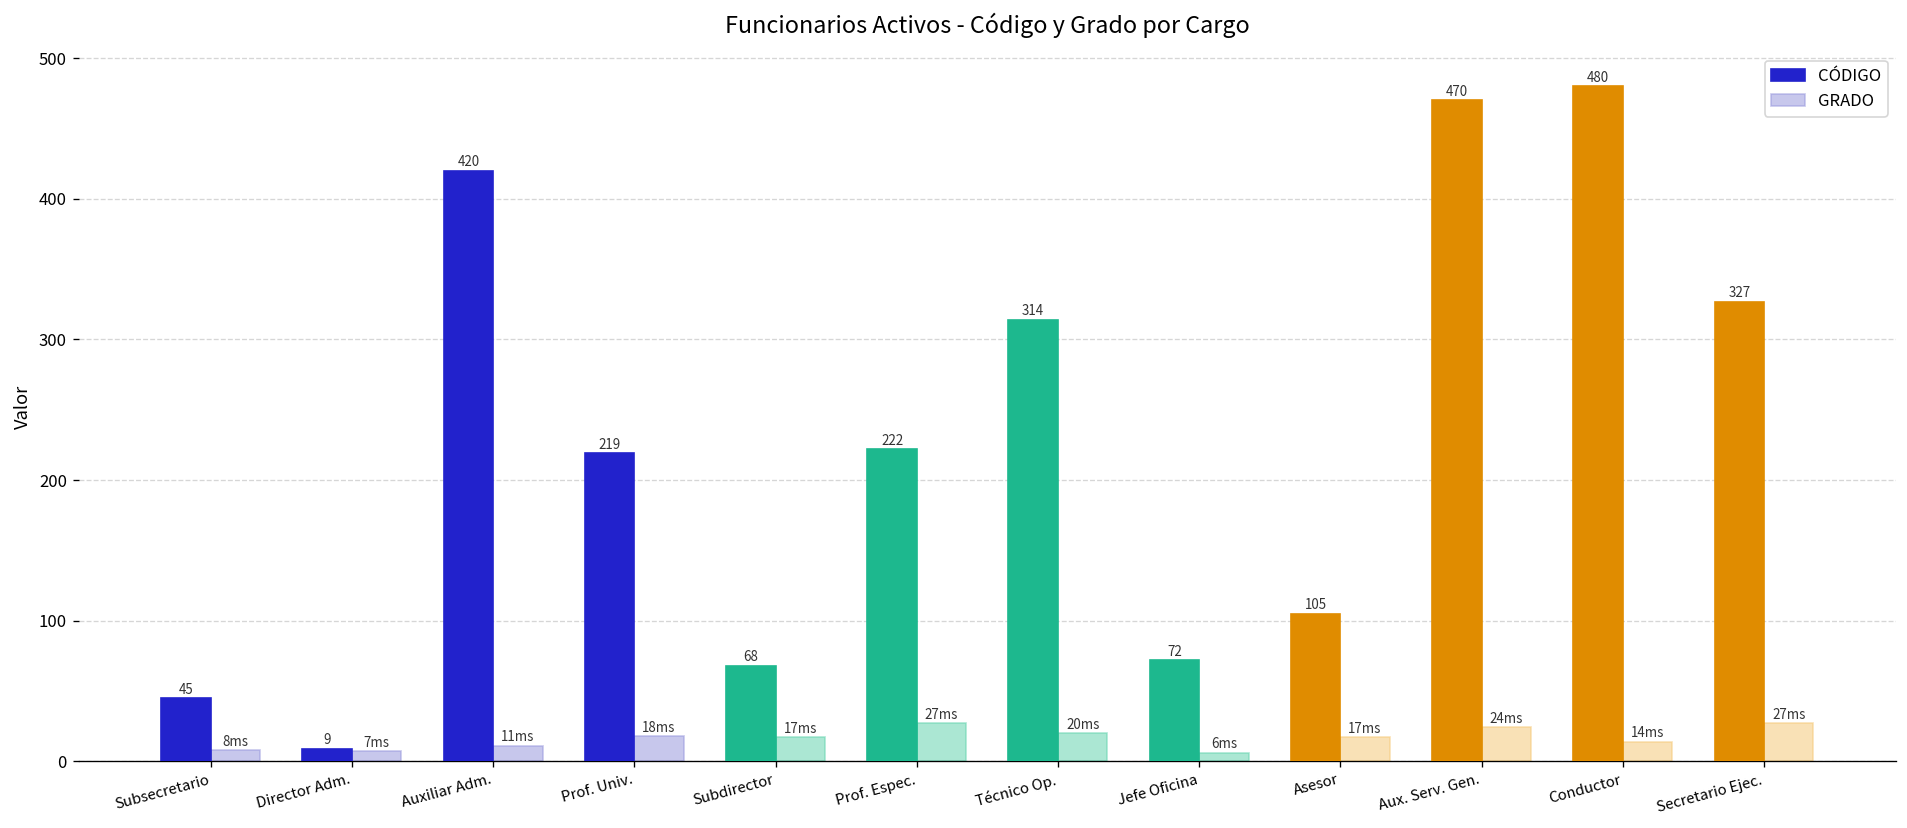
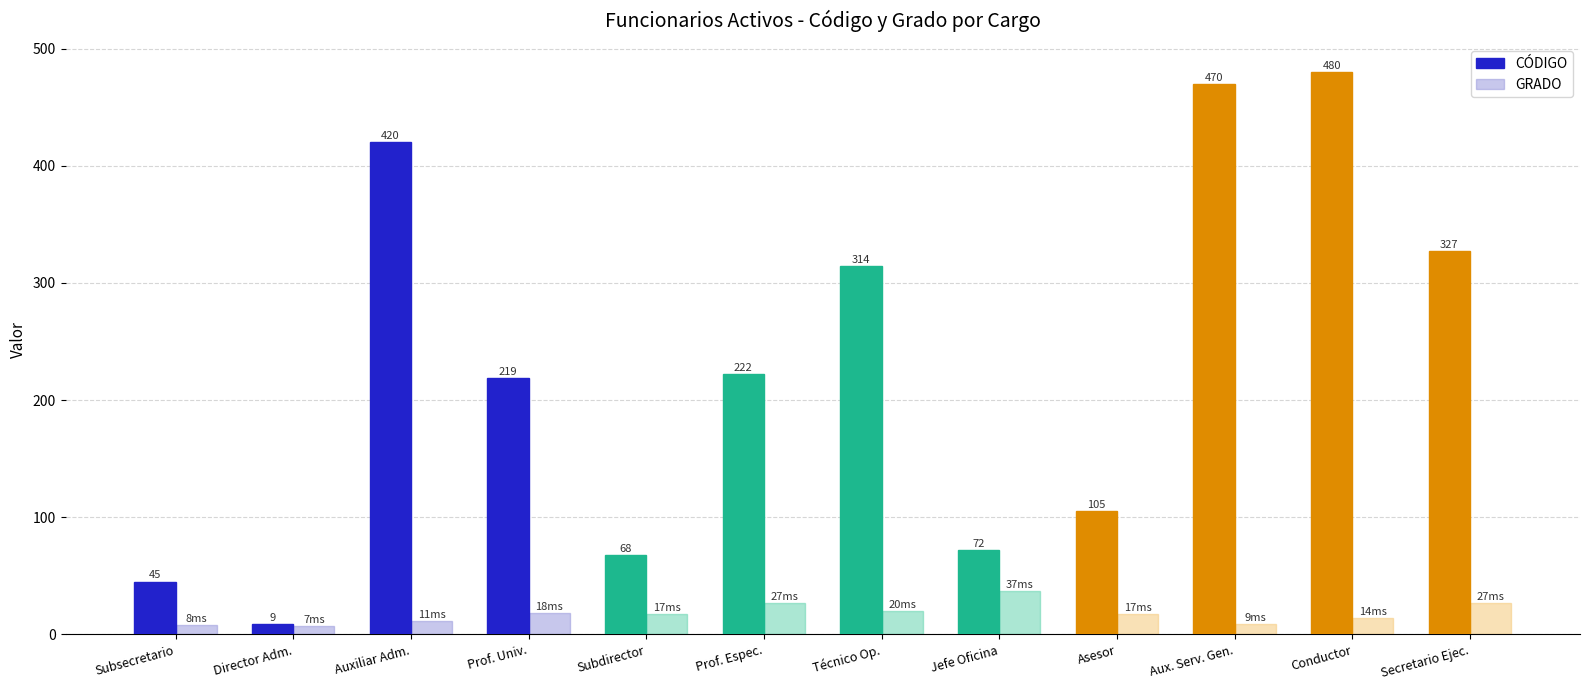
GRADO, Jefe Oficina: 6 -> 37
GRADO, Aux. Serv. Gen.: 24 -> 9
